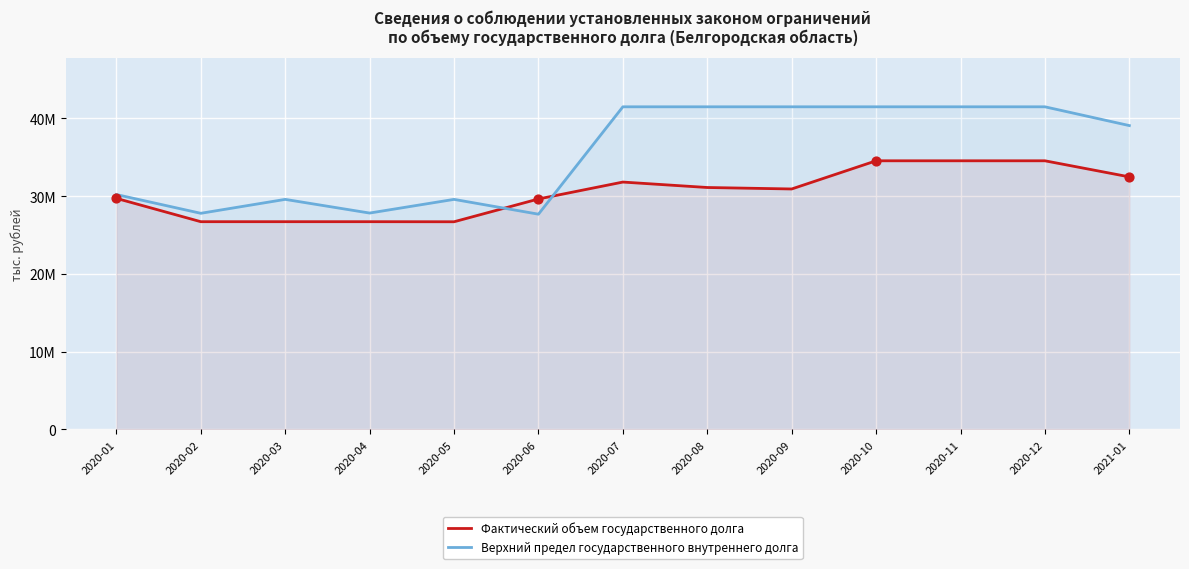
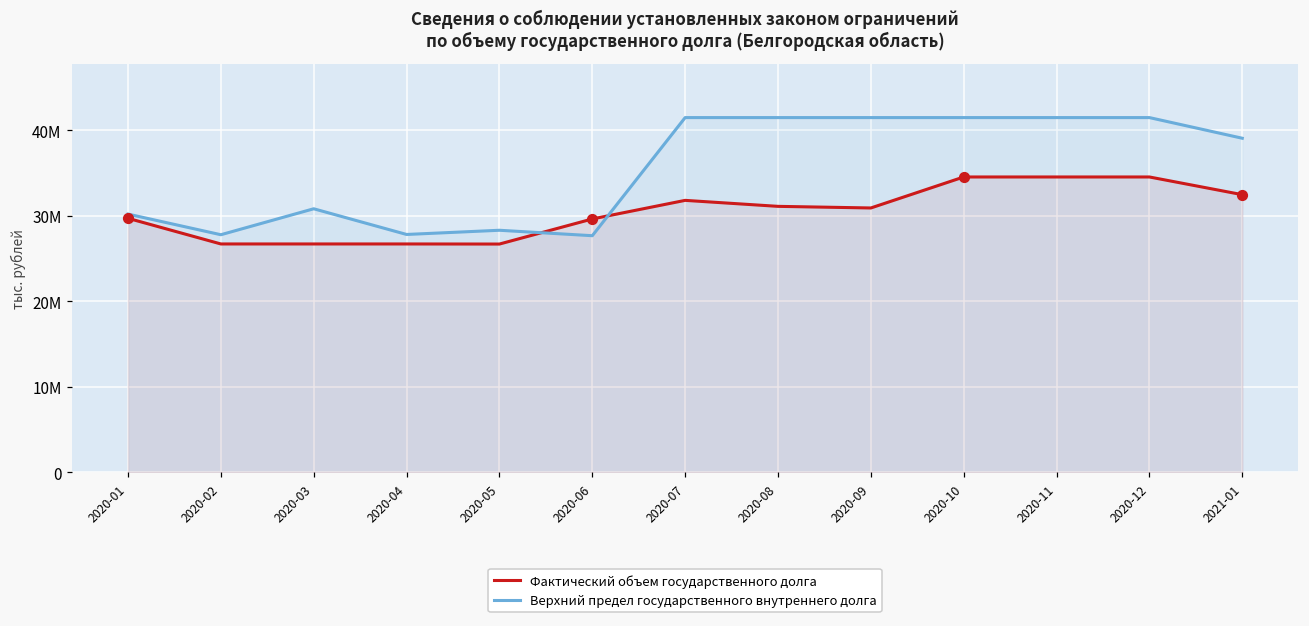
Верхний предел государственного внутреннего долга, 2020-03: 30000000 -> 31000000
Верхний предел государственного внутреннего долга, 2020-05: 30000000 -> 28000000
